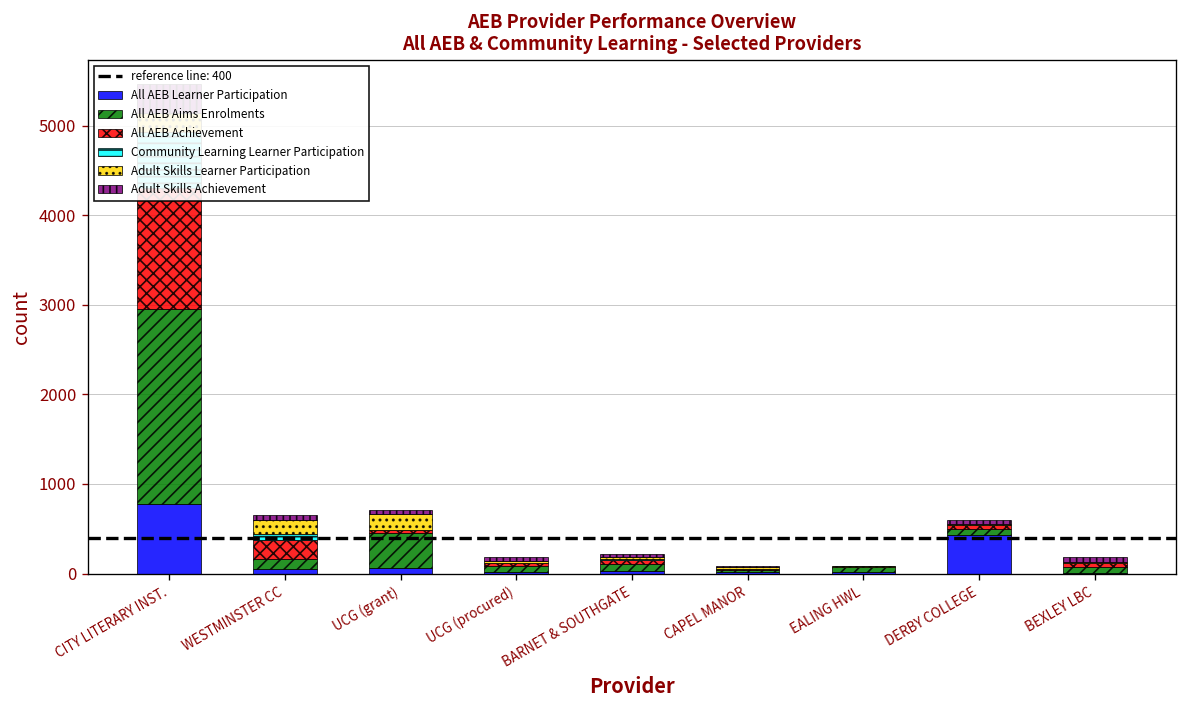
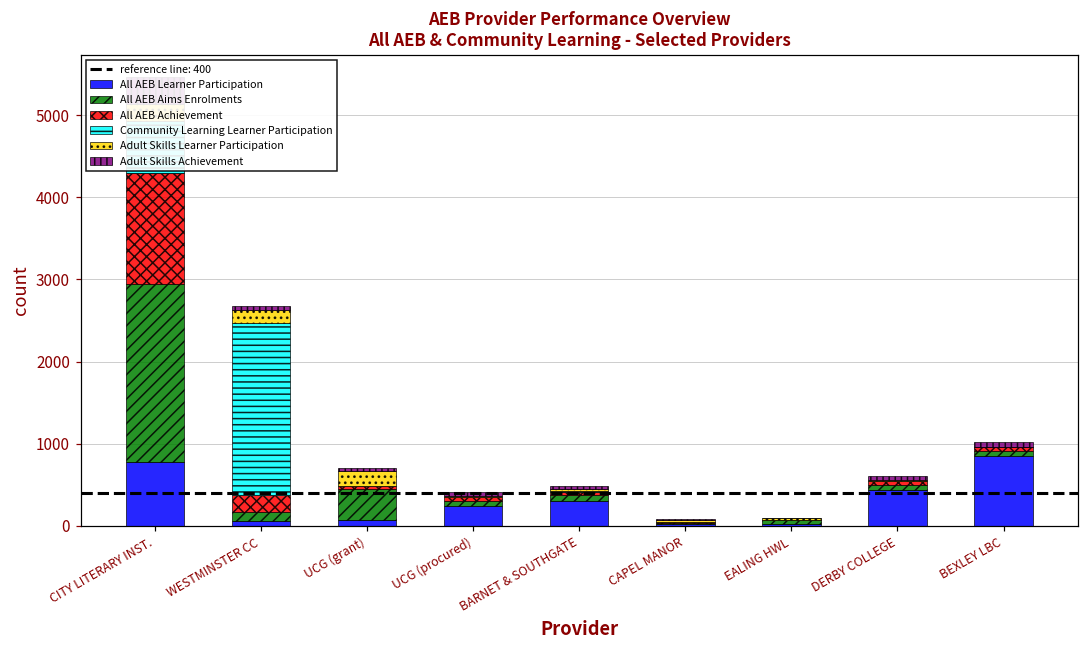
Community Learning Learner Participation, WESTMINSTER CC: 100 -> 2100
All AEB Learner Participation, UCG (procured): 0 -> 200
All AEB Learner Participation, BARNET & SOUTHGATE: 0 -> 300
All AEB Learner Participation, BEXLEY LBC: 0 -> 800
